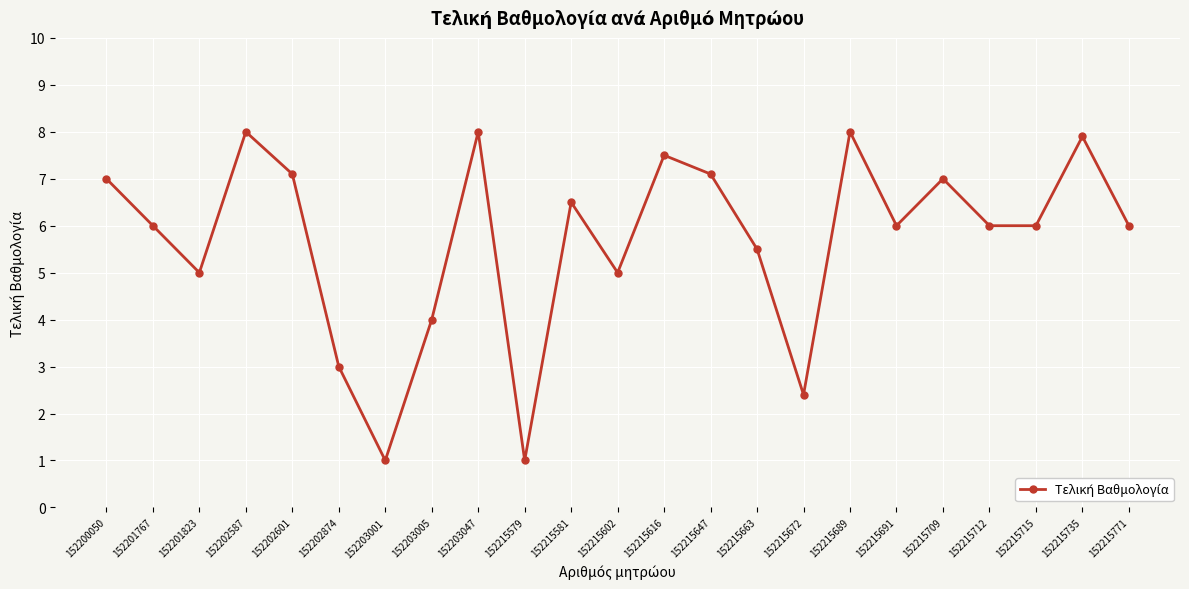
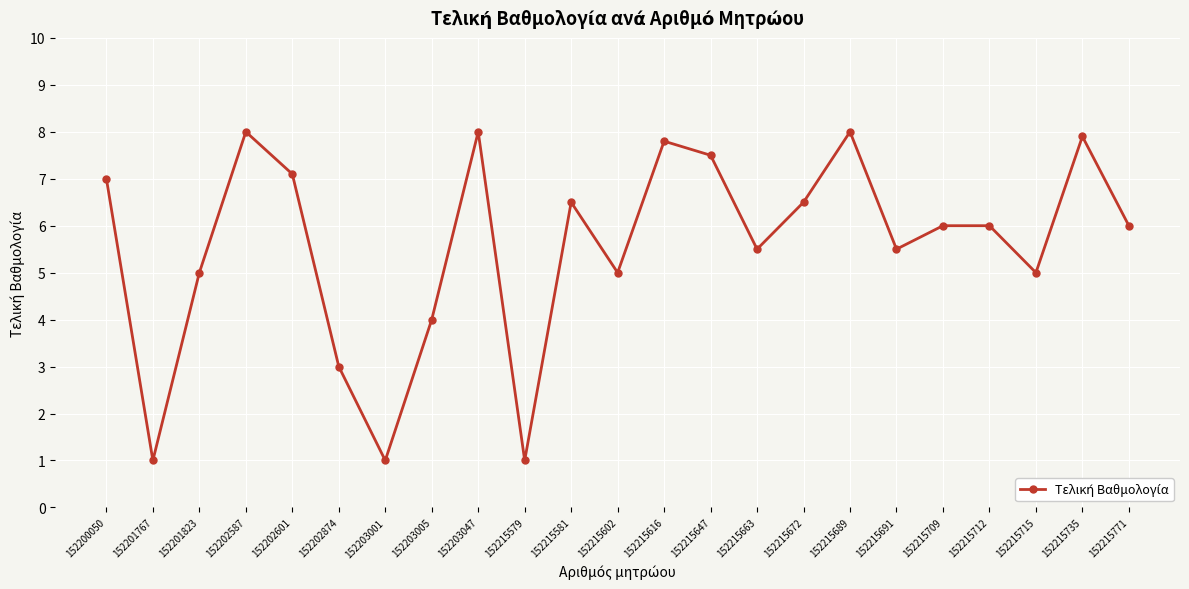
152201767: 6 -> 1
152215616: 7.5 -> 7.8
152215647: 7.1 -> 7.5
152215672: 2.4 -> 6.5
152215691: 6.0 -> 5.5
152215709: 7 -> 6
152215715: 6 -> 5
